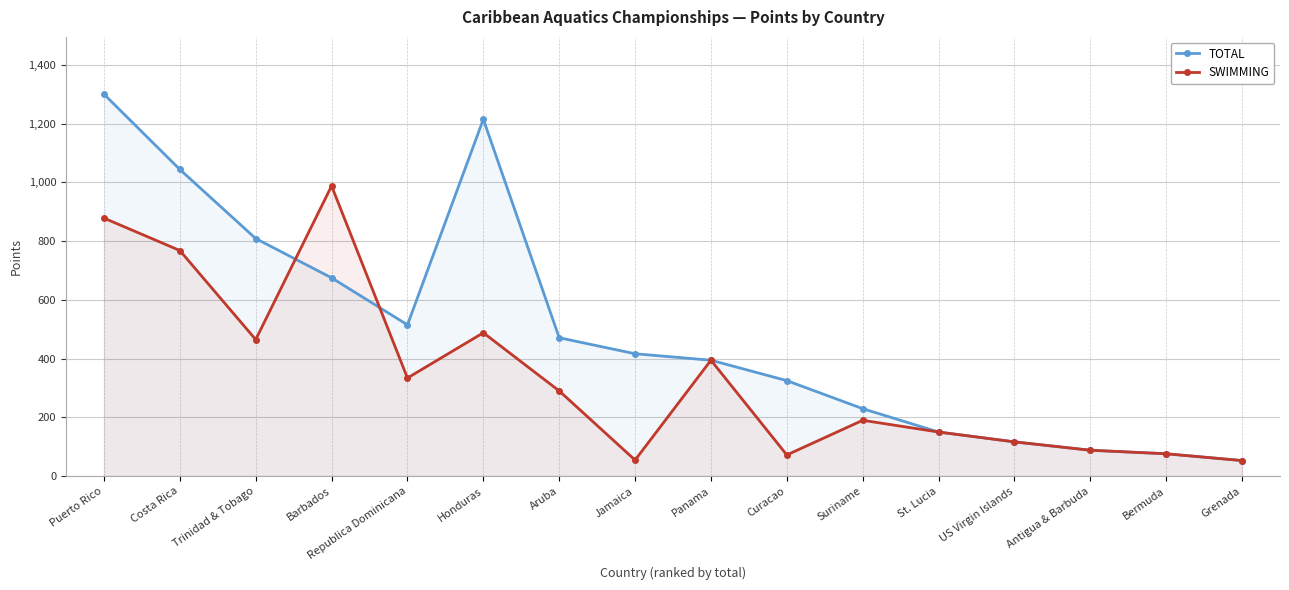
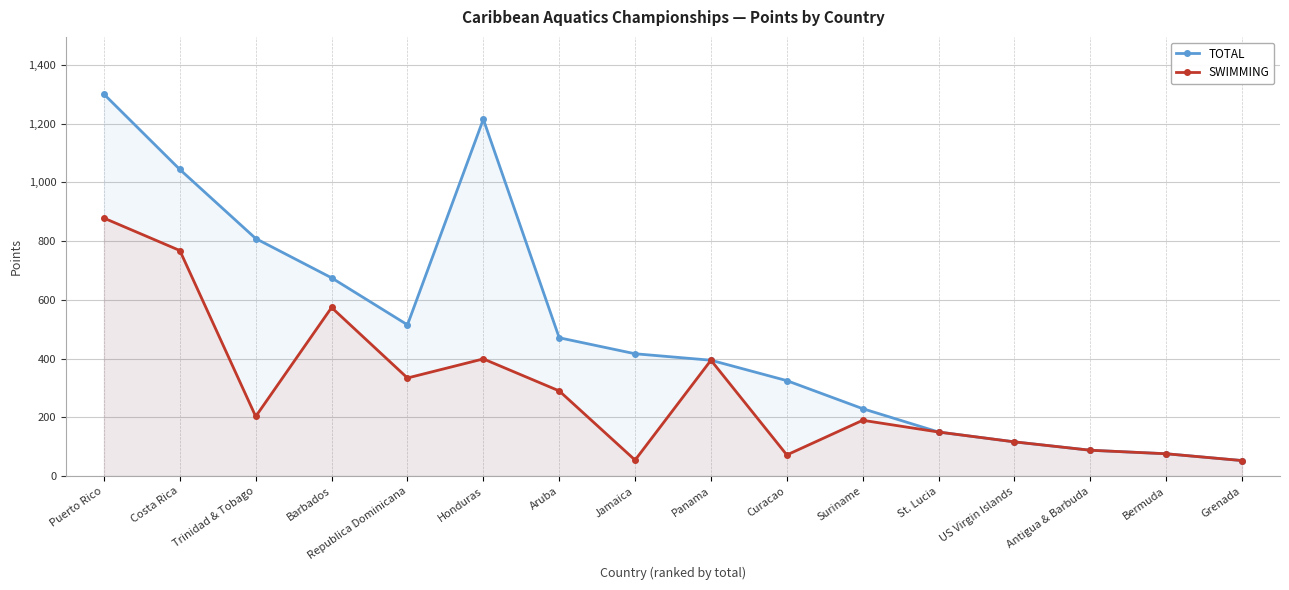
SWIMMING, Trinidad & Tobago: 460 -> 200
SWIMMING, Barbados: 990 -> 570
SWIMMING, Honduras: 490 -> 400
